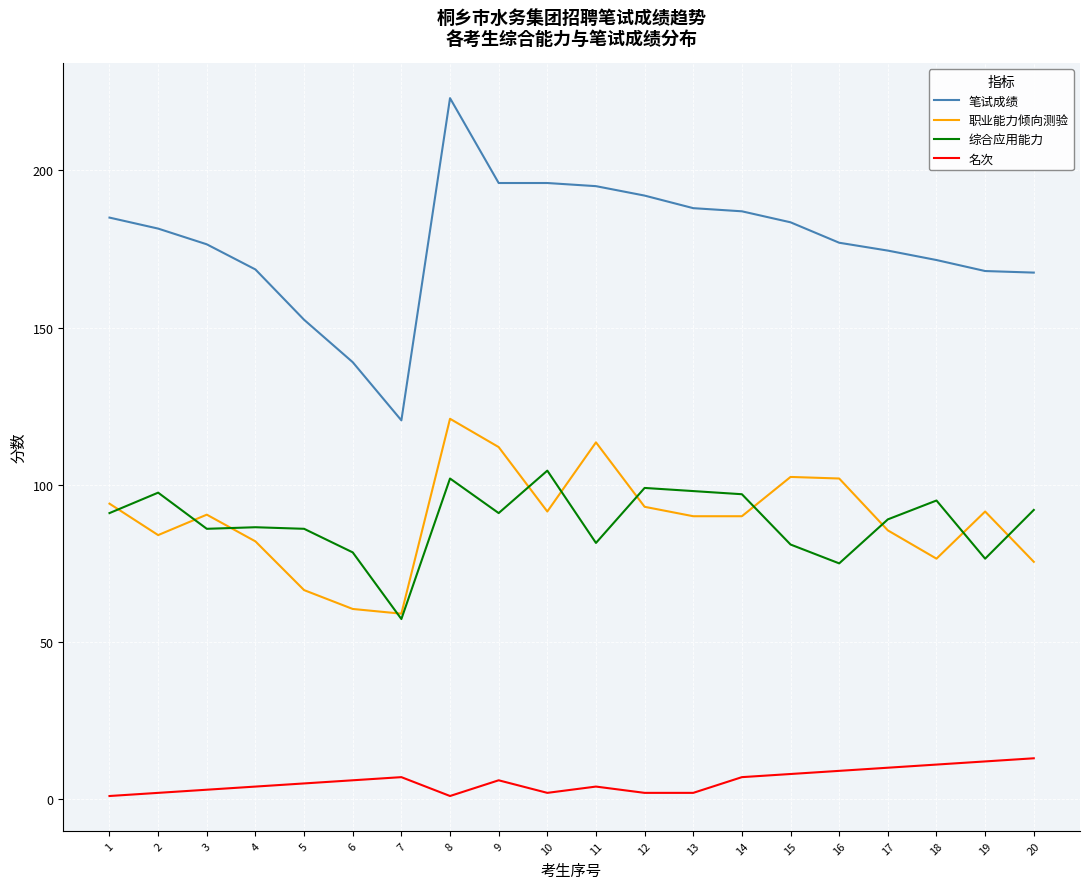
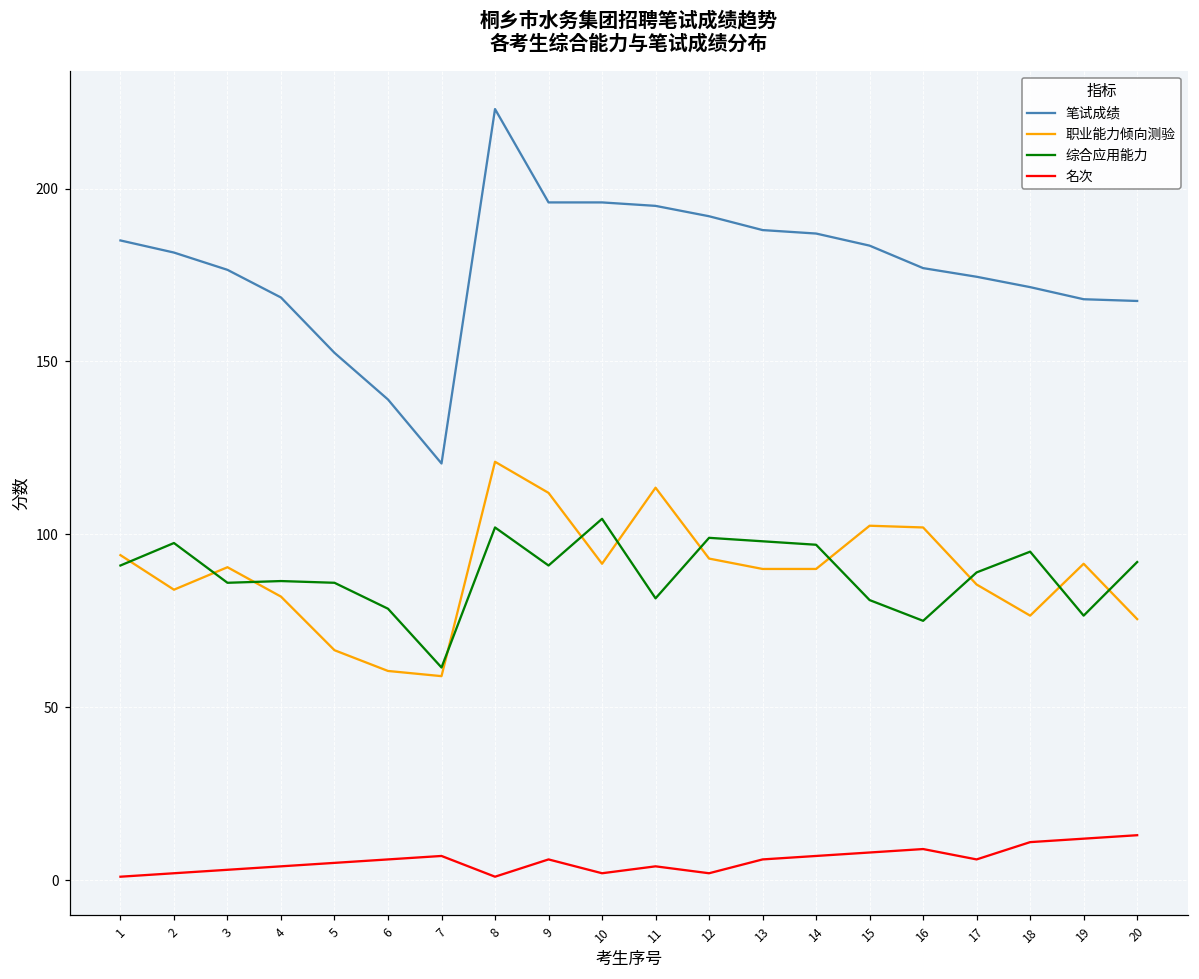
综合应用能力, 7: 57 -> 62
名次, 13: 2 -> 6
名次, 17: 10 -> 6
